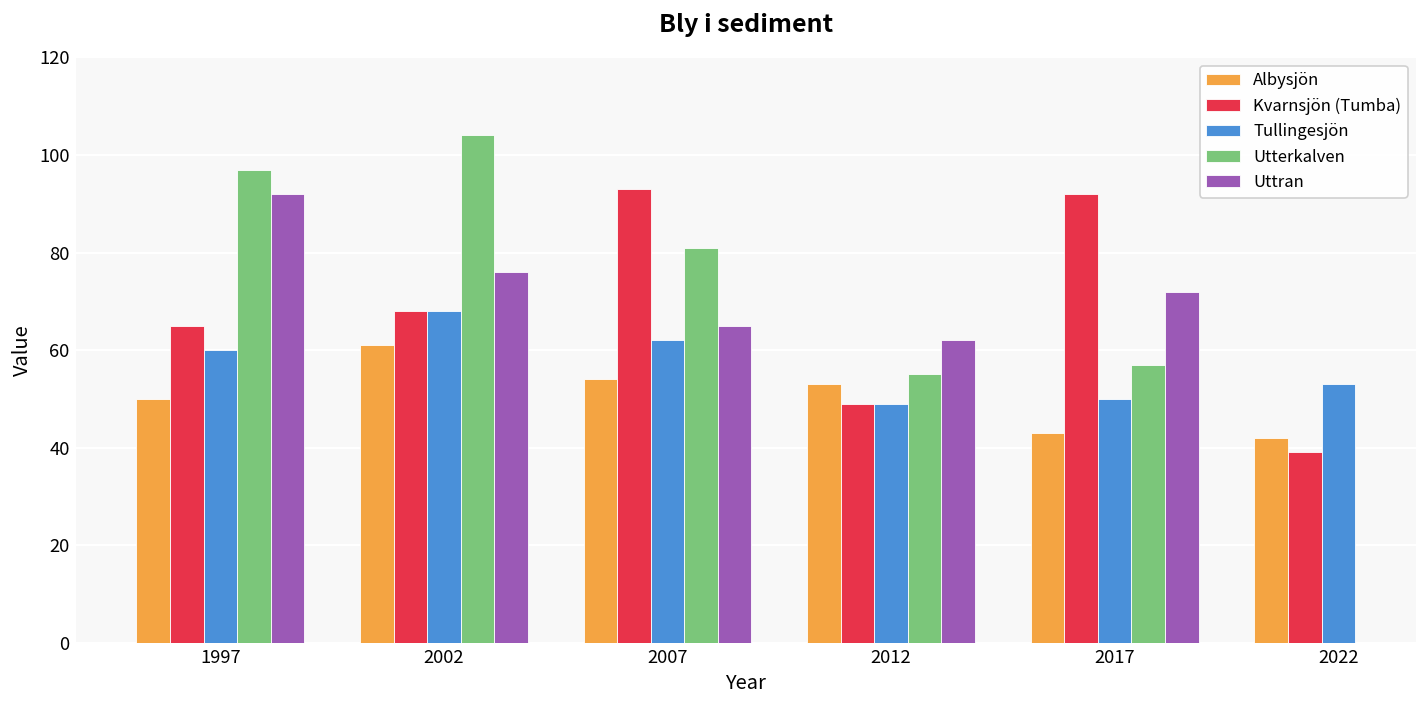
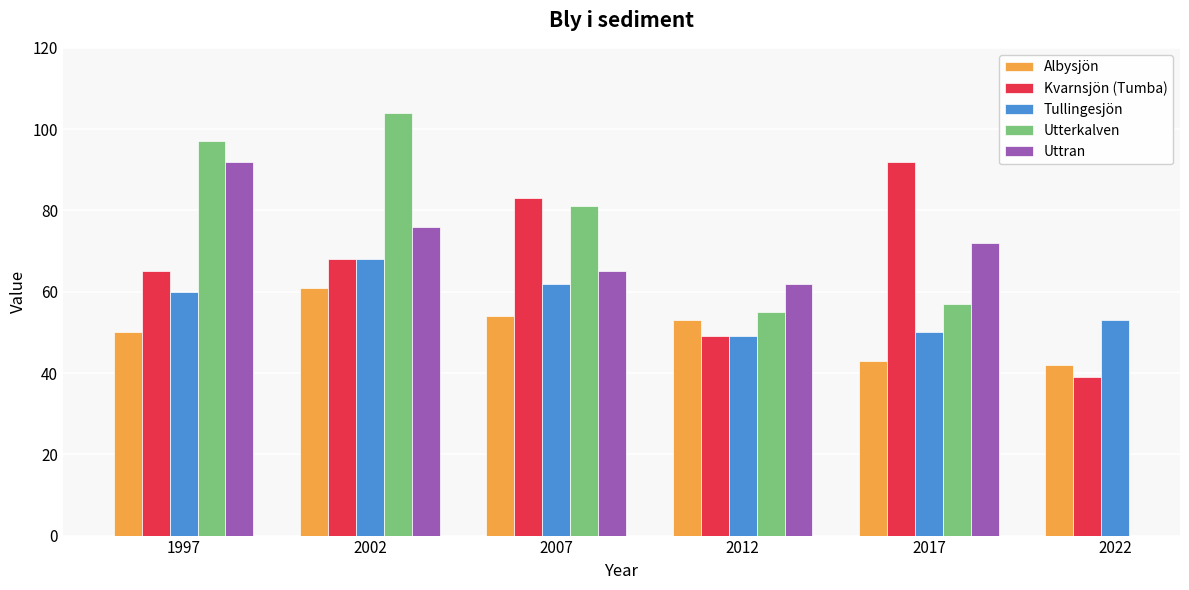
Kvarnsjön (Tumba), 2007: 93 -> 83
